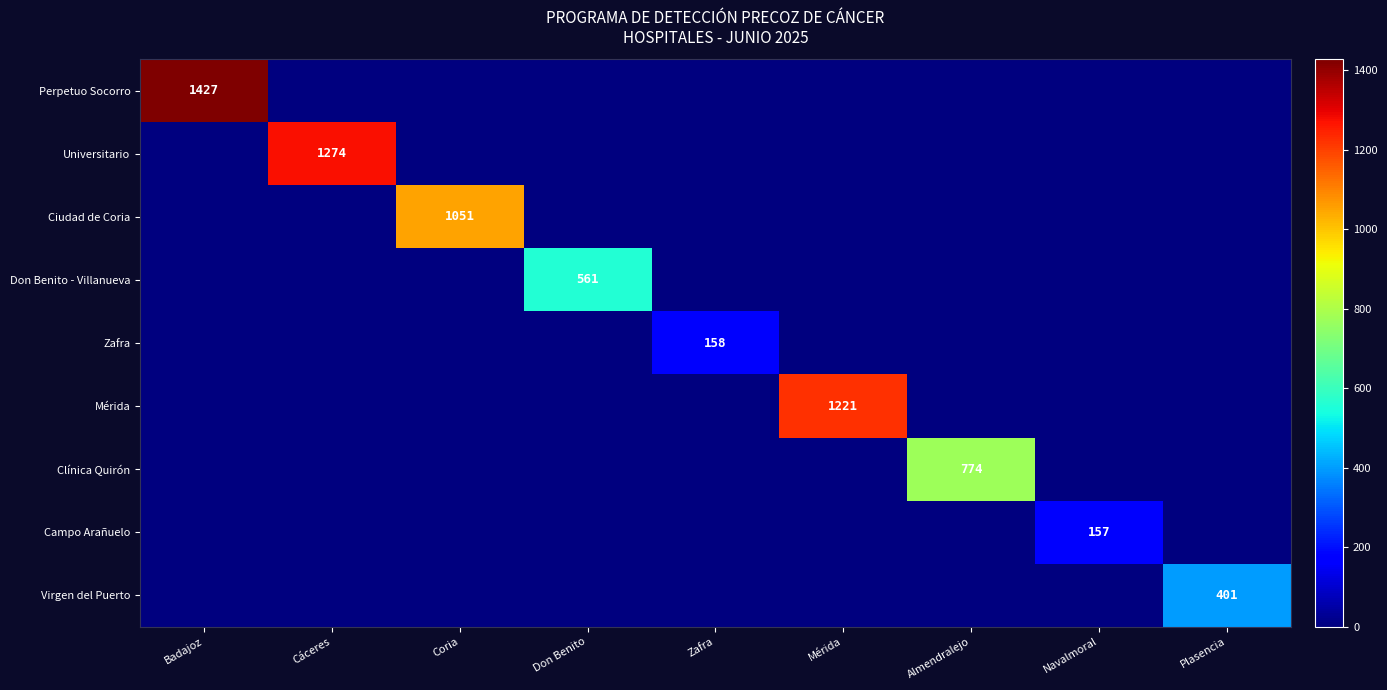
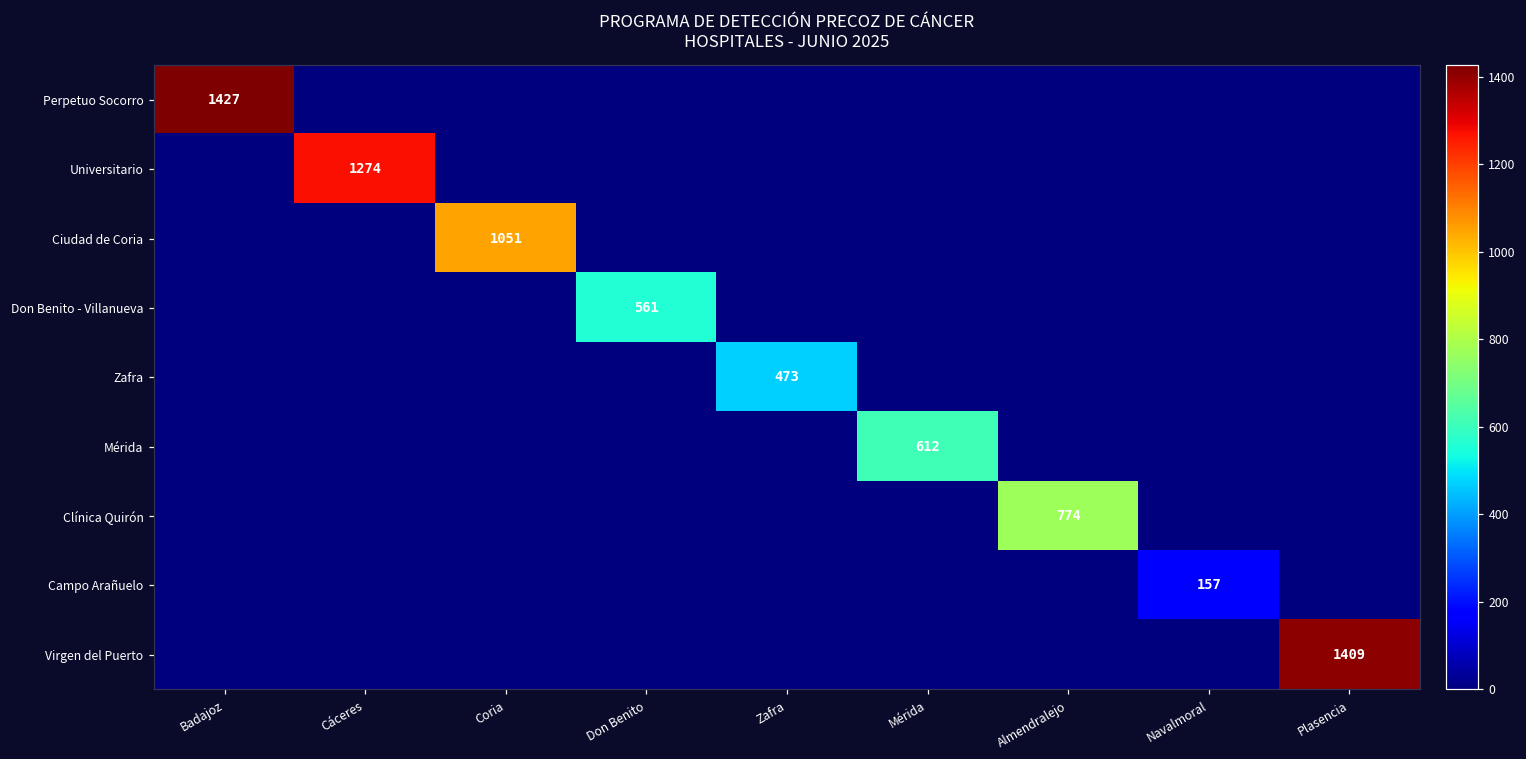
Zafra, Zafra: 158 -> 473
Mérida, Mérida: 1221 -> 612
Virgen del Puerto, Plasencia: 401 -> 1409
